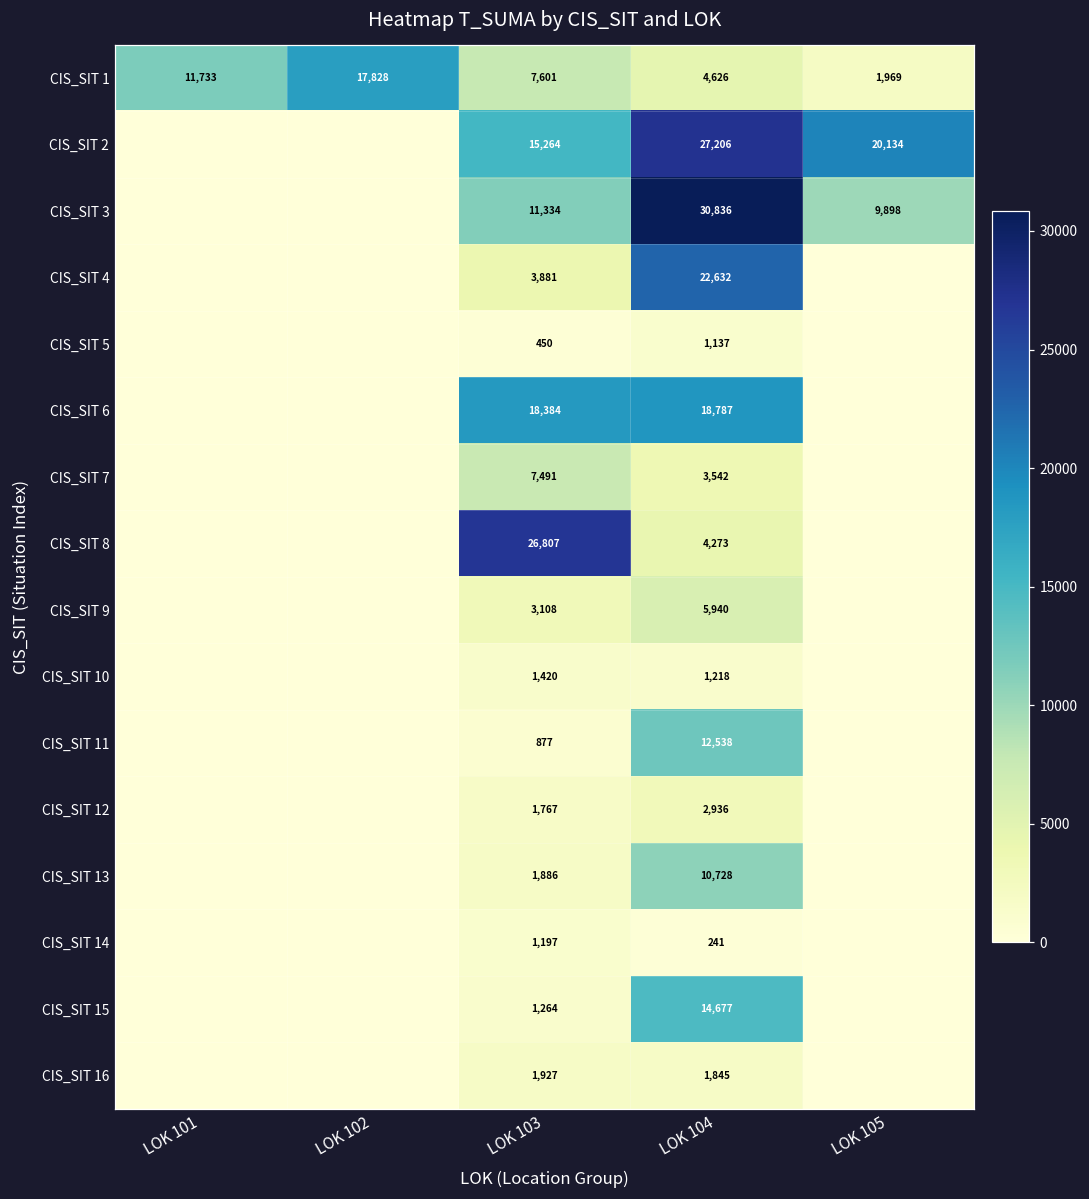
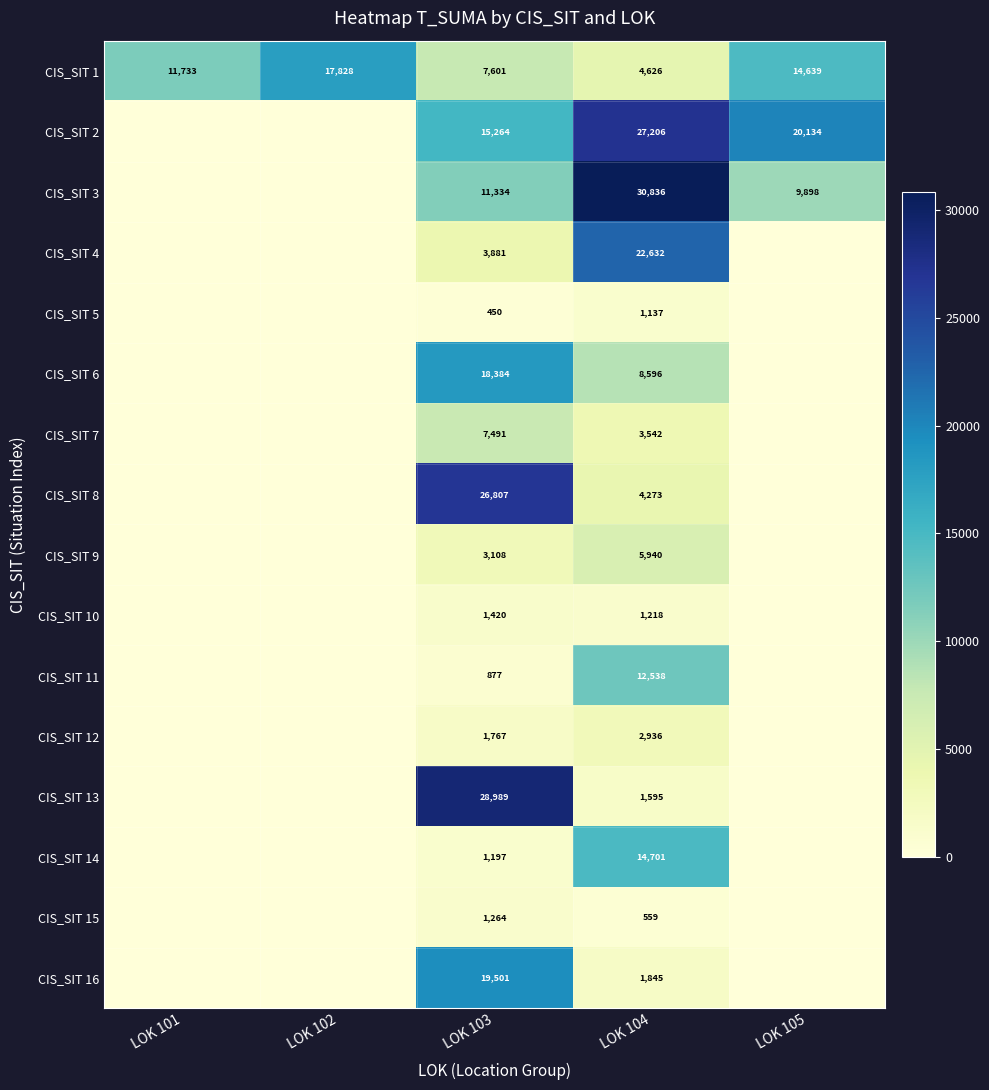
CIS_SIT 1, LOK 105: 1,969 -> 14,639
CIS_SIT 6, LOK 104: 18,787 -> 8,596
CIS_SIT 13, LOK 103: 1,886 -> 28,989
CIS_SIT 13, LOK 104: 10,728 -> 1,595
CIS_SIT 14, LOK 104: 241 -> 14,701
CIS_SIT 15, LOK 104: 14,677 -> 559
CIS_SIT 16, LOK 103: 1,927 -> 19,501
